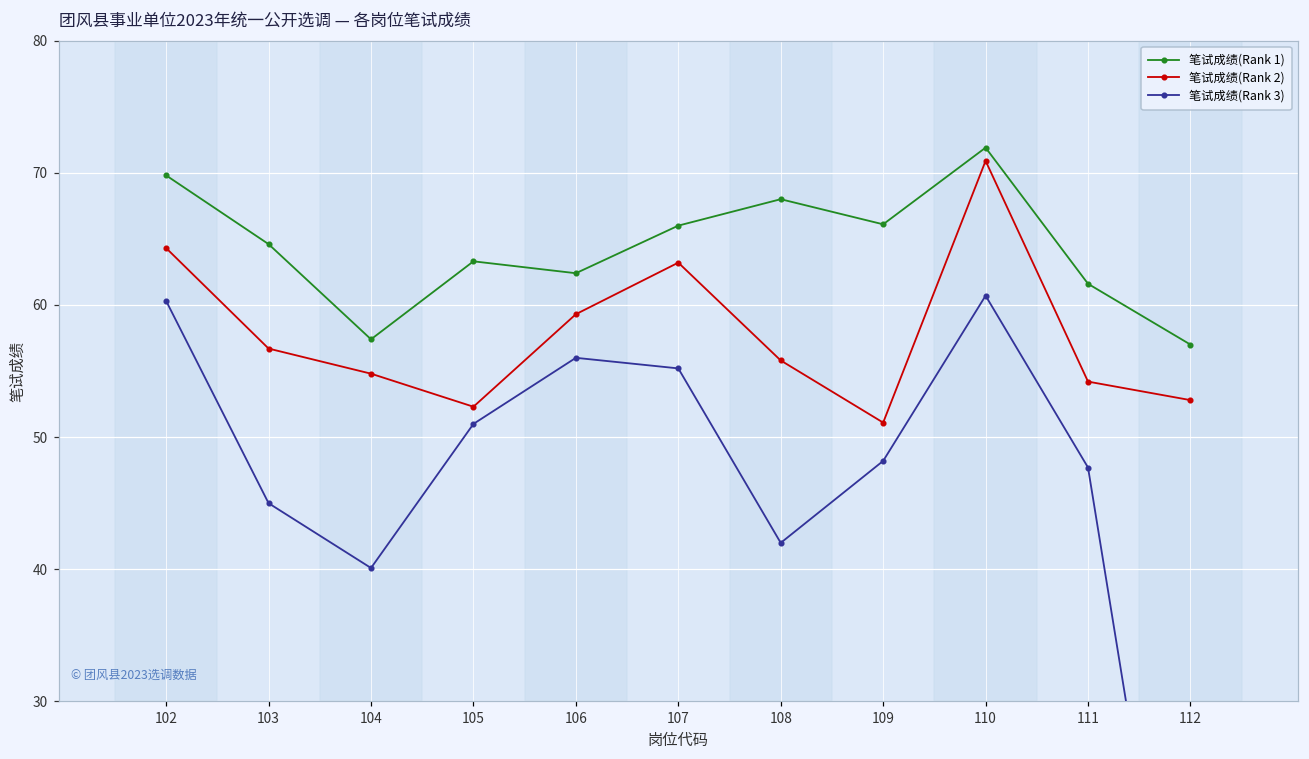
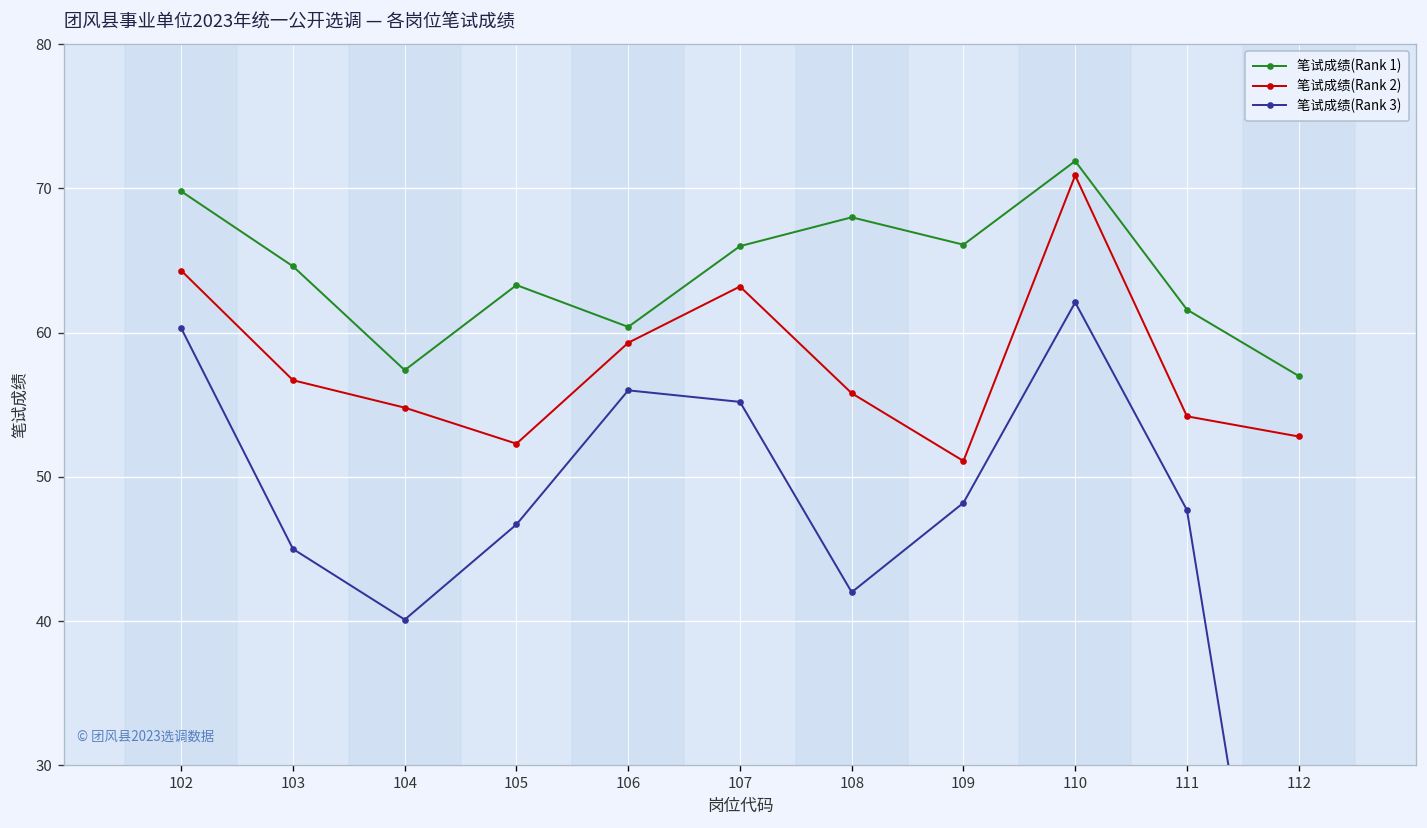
笔试成绩(Rank 3), 105: 51.0 -> 46.7
笔试成绩(Rank 1), 106: 62.4 -> 60.4
笔试成绩(Rank 3), 110: 60.7 -> 62.1
